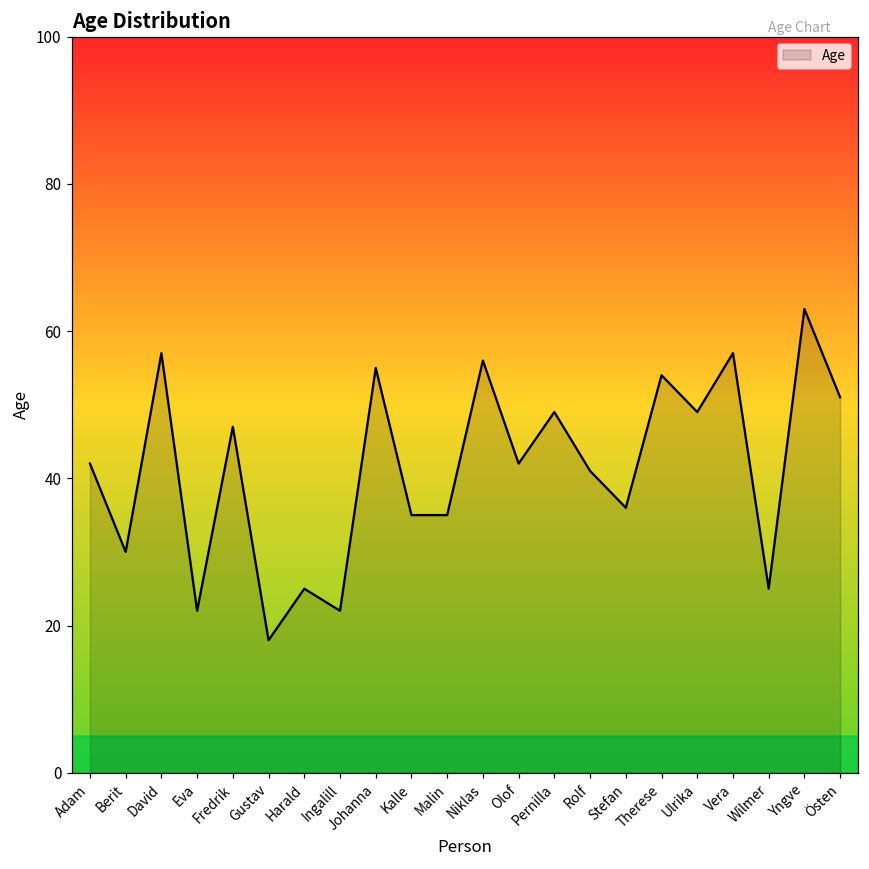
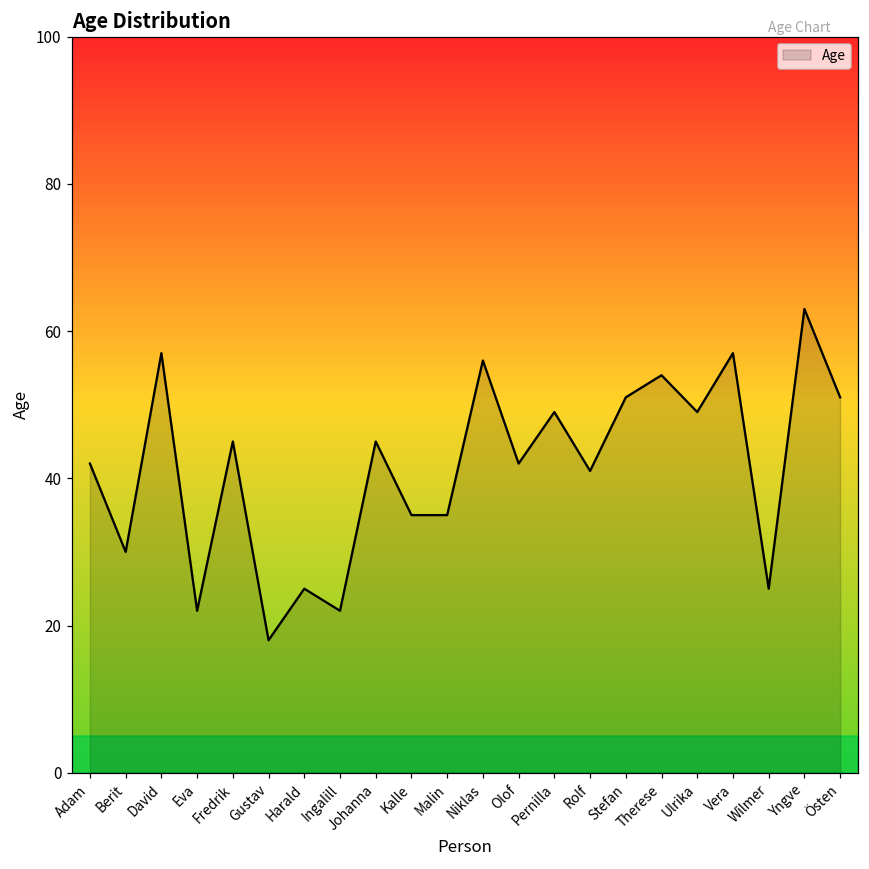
Fredrik: 47 -> 45
Johanna: 55 -> 45
Stefan: 36 -> 51
